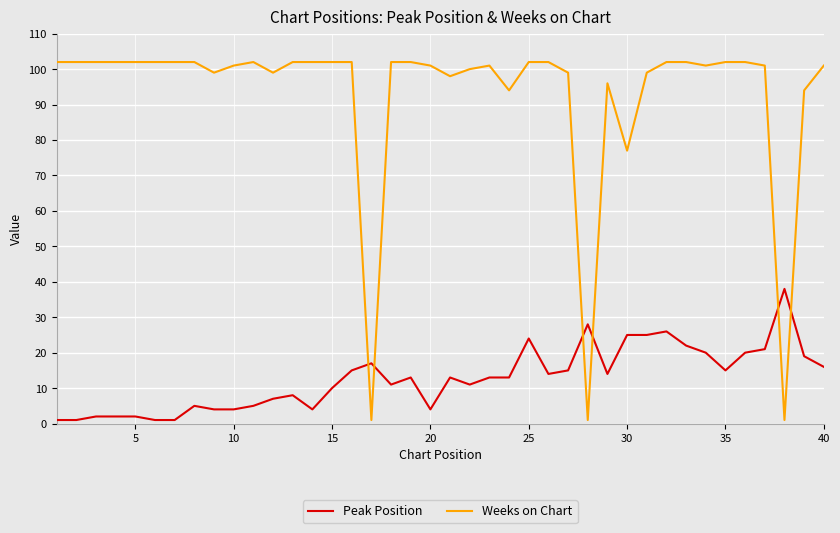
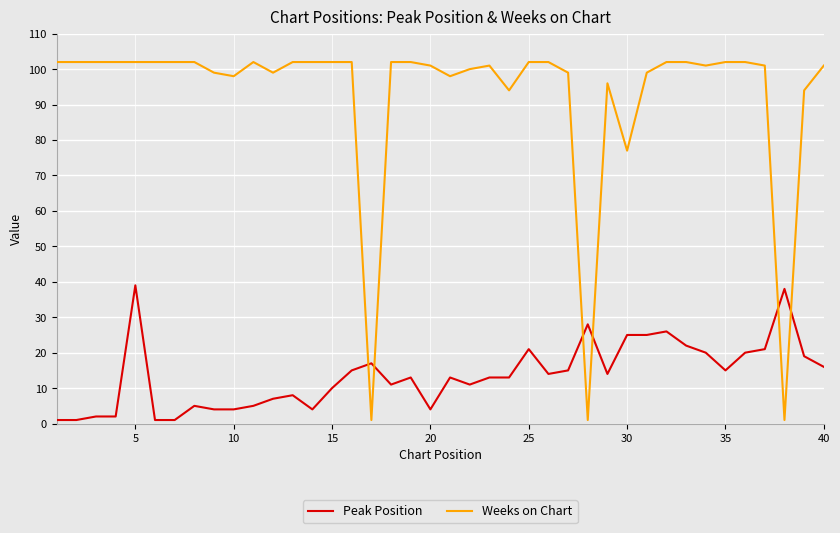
Peak Position, 5: 2 -> 39
Weeks on Chart, 10: 101 -> 98
Peak Position, 25: 24 -> 21
